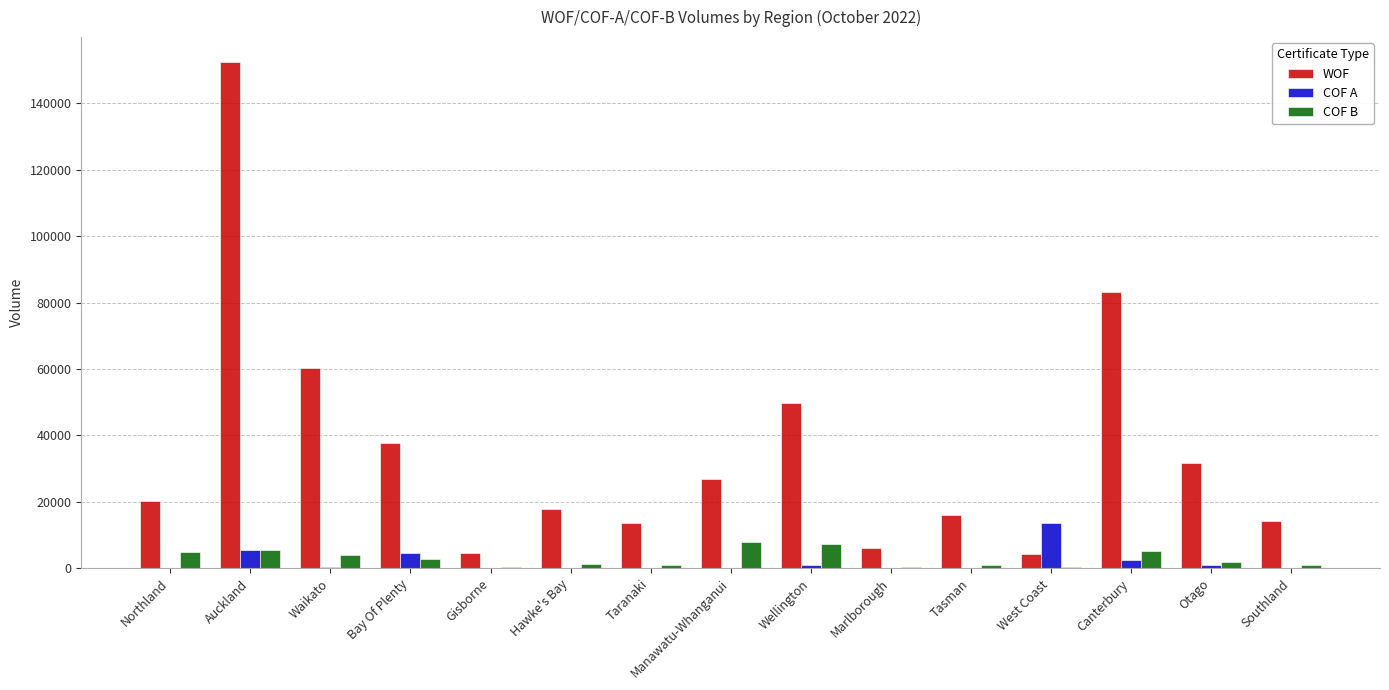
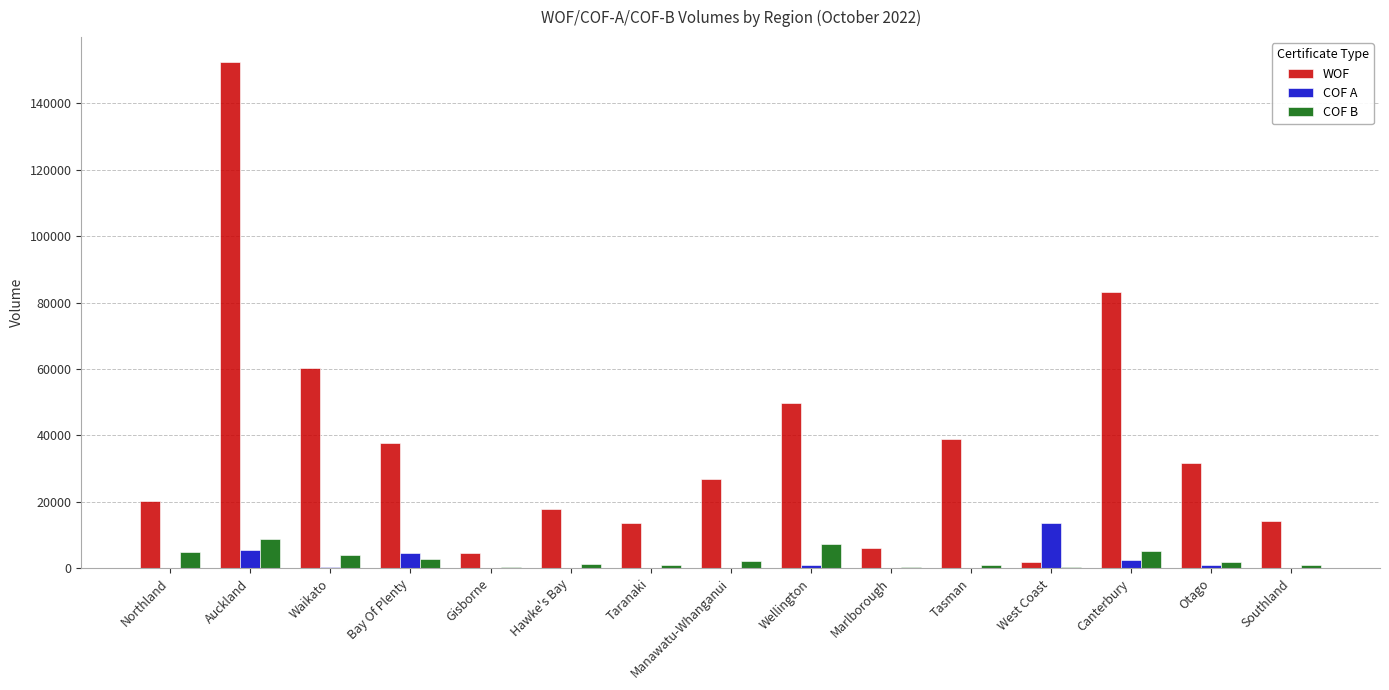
COF B, Auckland: 6000 -> 9000
COF B, Manawatu-Whanganui: 8000 -> 2000
WOF, Tasman: 16000 -> 39000
WOF, West Coast: 4000 -> 2000
